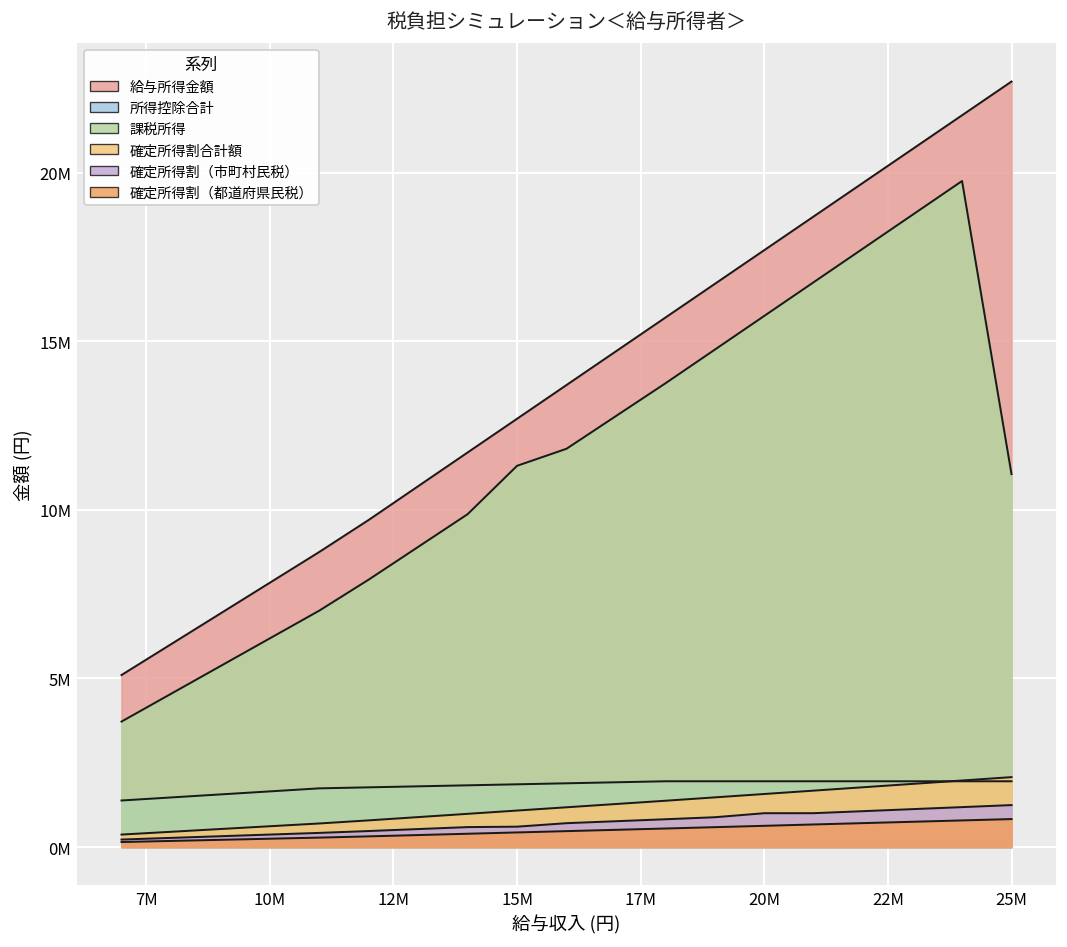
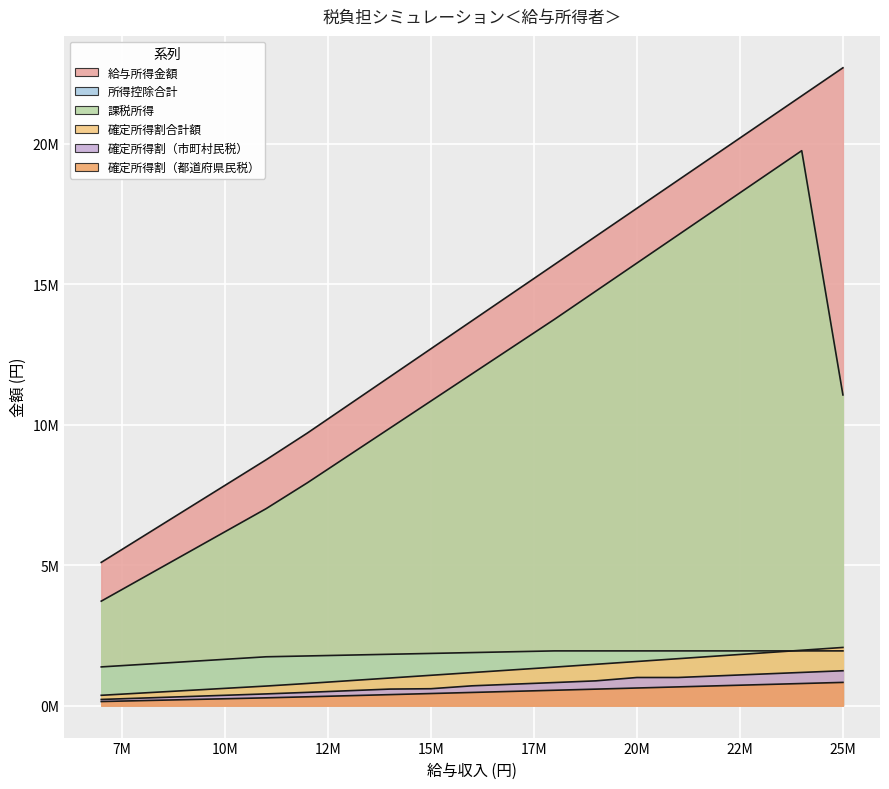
課税所得, 15M: 11300000 -> 10800000
